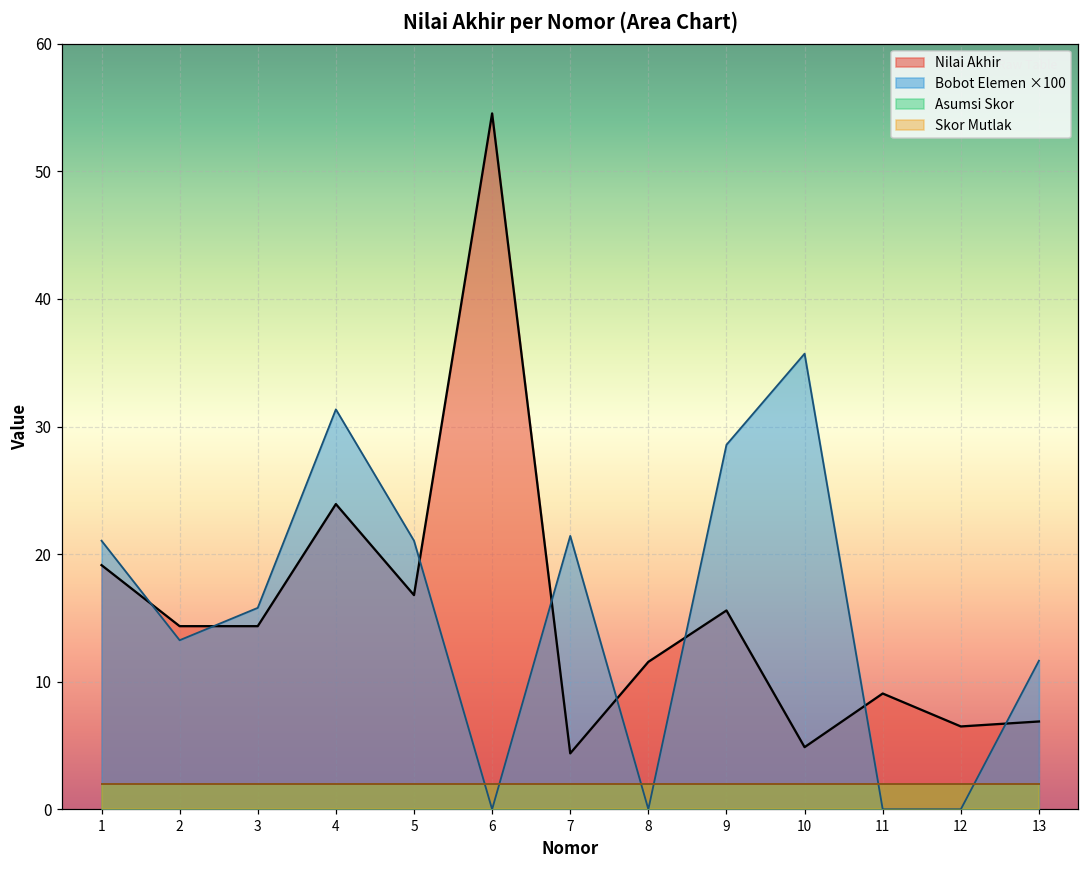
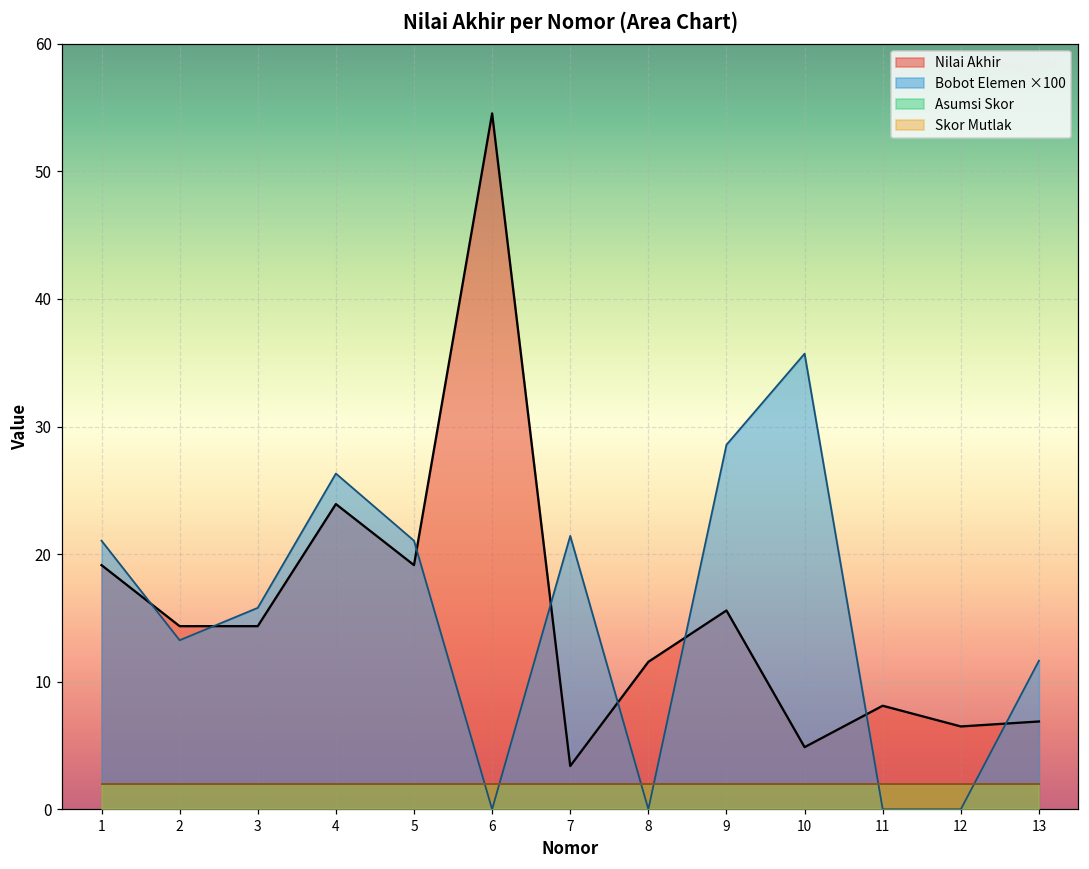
Bobot Elemen ×100, 4: 31.3 -> 26.3
Nilai Akhir, 5: 16.8 -> 19.1
Nilai Akhir, 7: 4.4 -> 3.4
Nilai Akhir, 11: 9.1 -> 8.1
